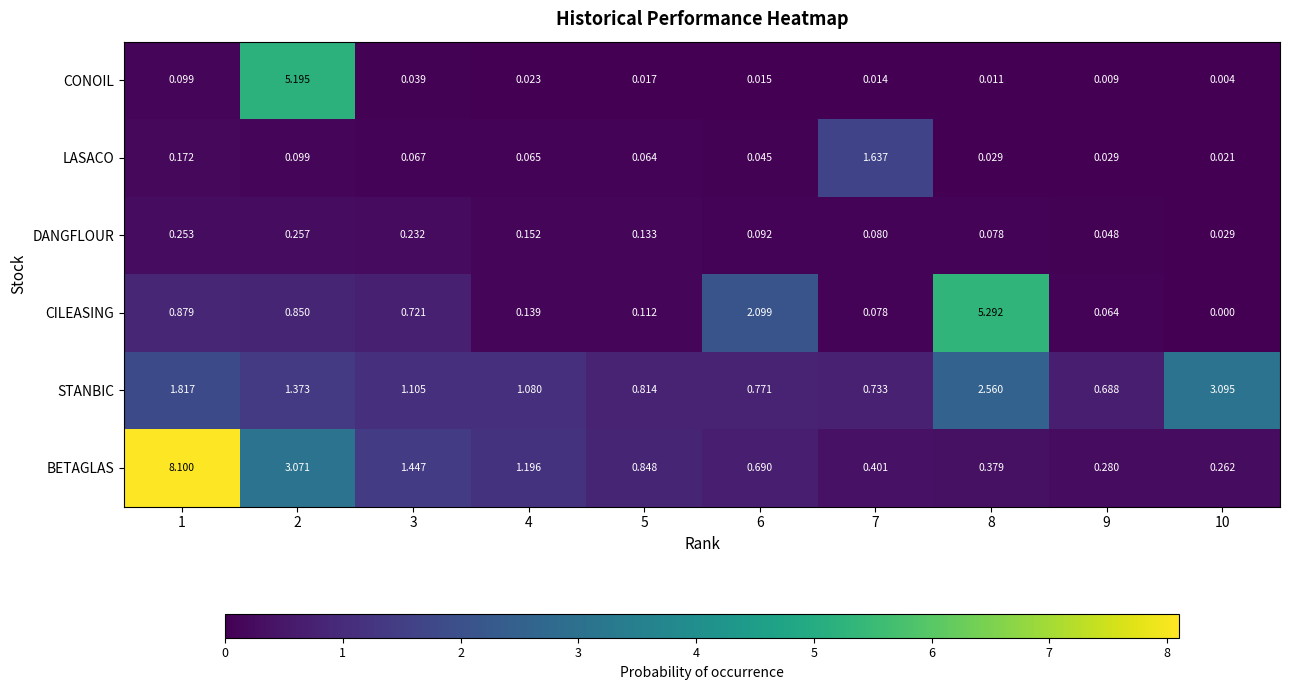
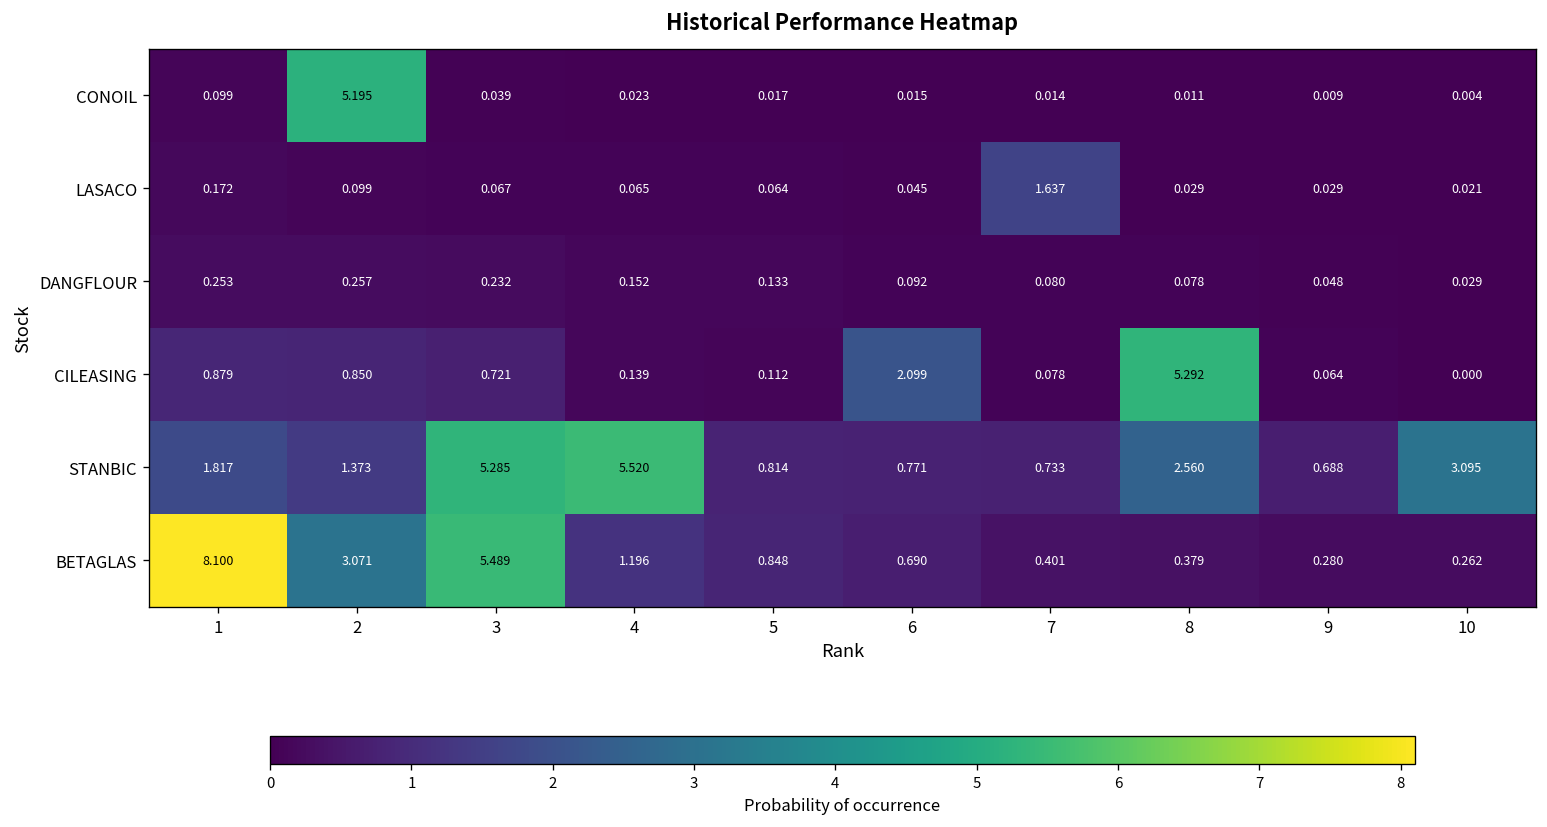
STANBIC, 3: 1.105 -> 5.285
STANBIC, 4: 1.080 -> 5.520
BETAGLAS, 3: 1.447 -> 5.489
